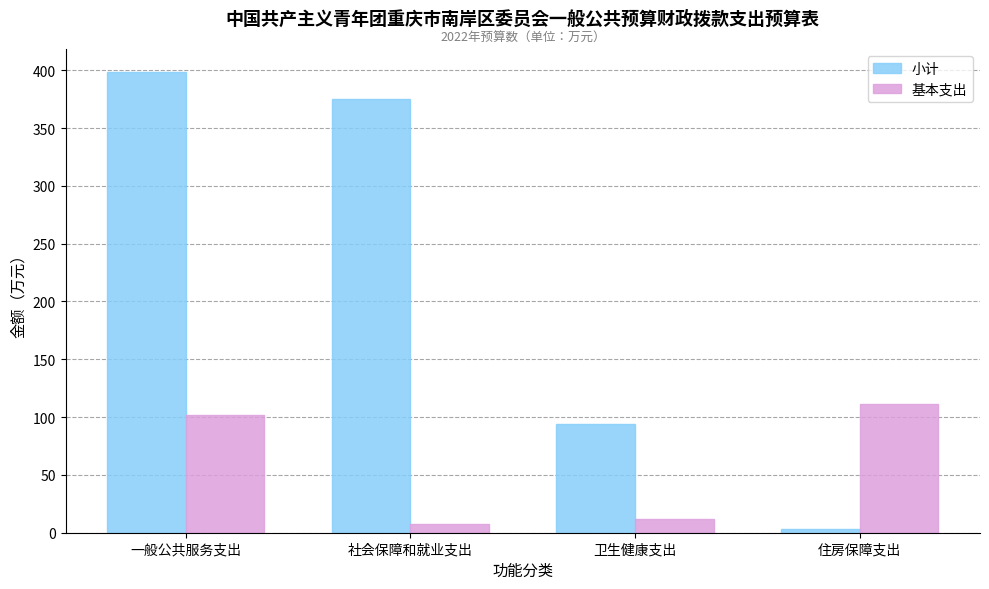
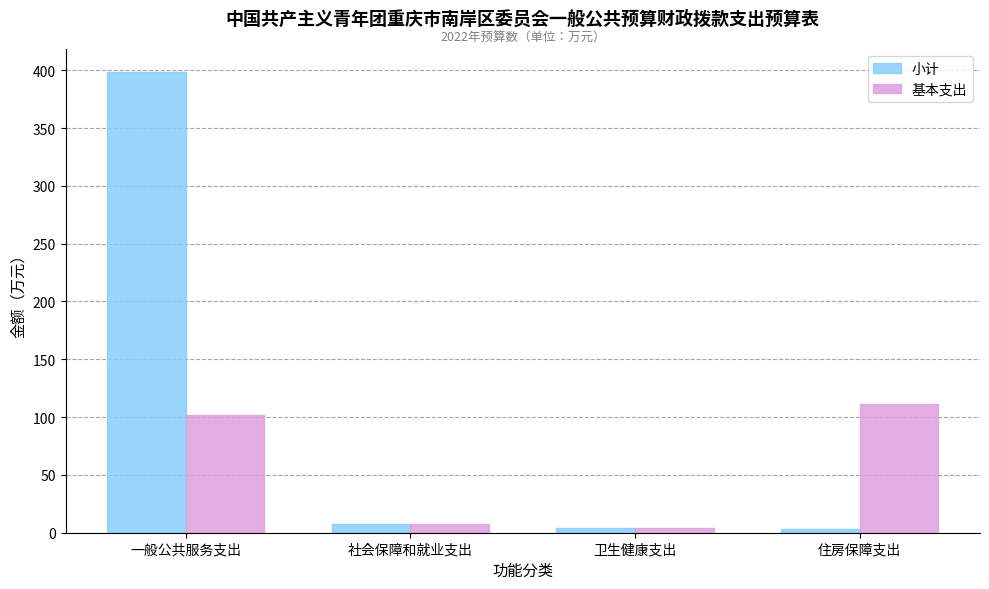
小计, 社会保障和就业支出: 375 -> 7
小计, 卫生健康支出: 94 -> 4
基本支出, 卫生健康支出: 12 -> 4
